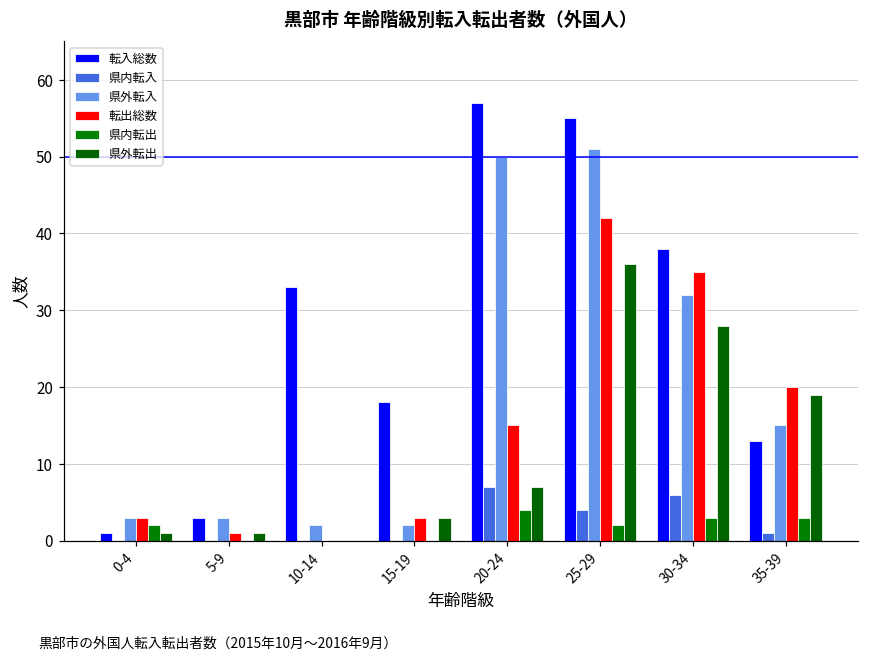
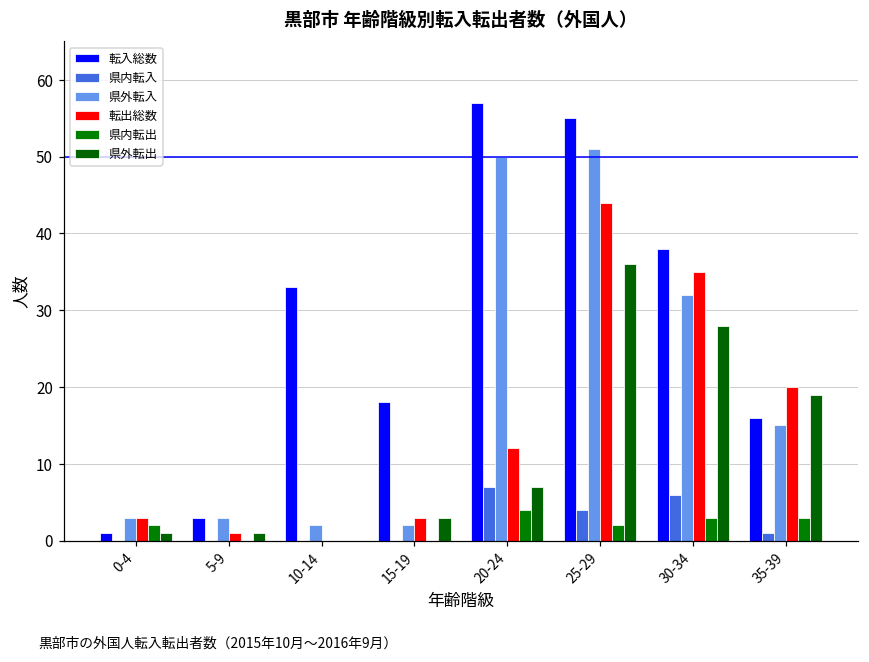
転出総数, 20-24: 15 -> 12
転出総数, 25-29: 42 -> 44
転入総数, 35-39: 13 -> 16
